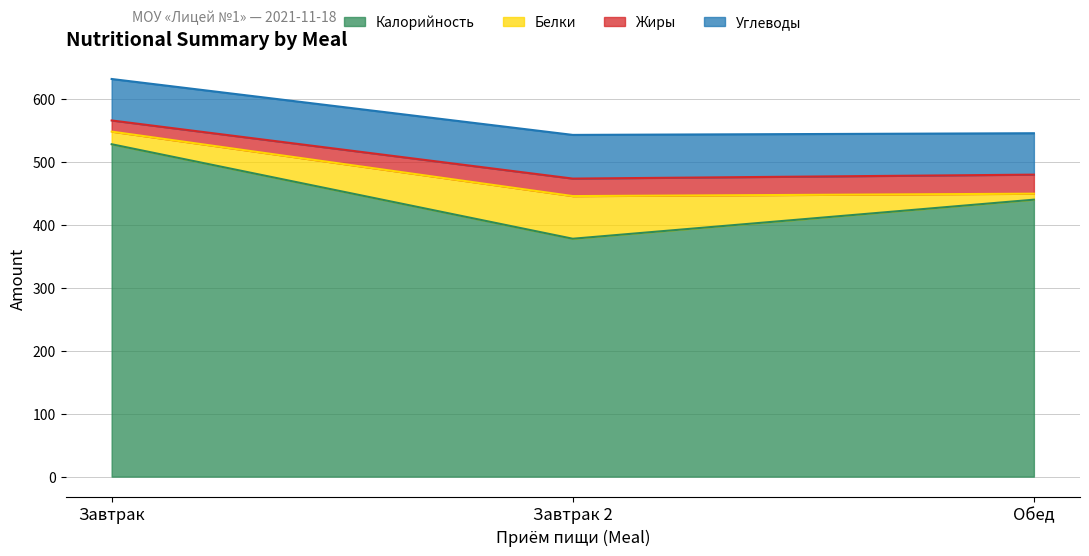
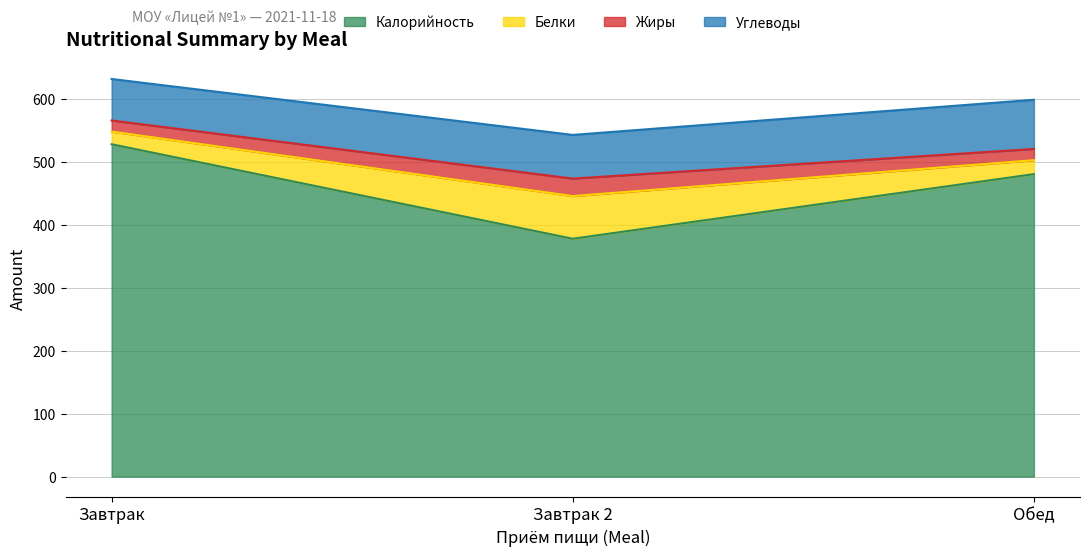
Калорийность, Обед: 440 -> 480
Белки, Обед: 10 -> 20
Жиры, Обед: 30 -> 20
Углеводы, Обед: 70 -> 80
